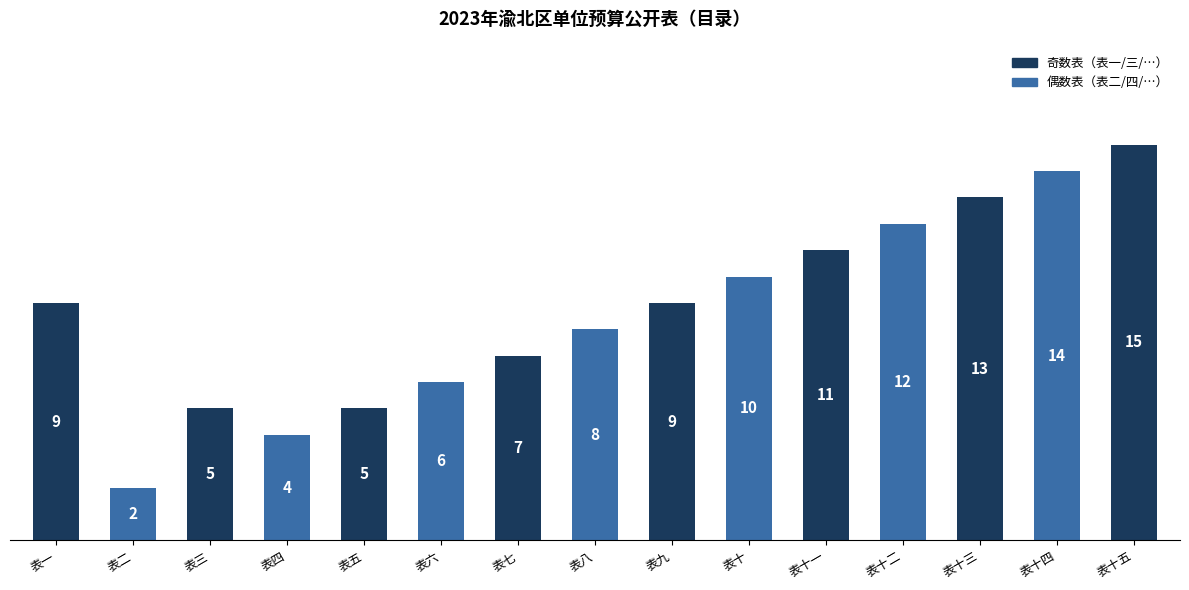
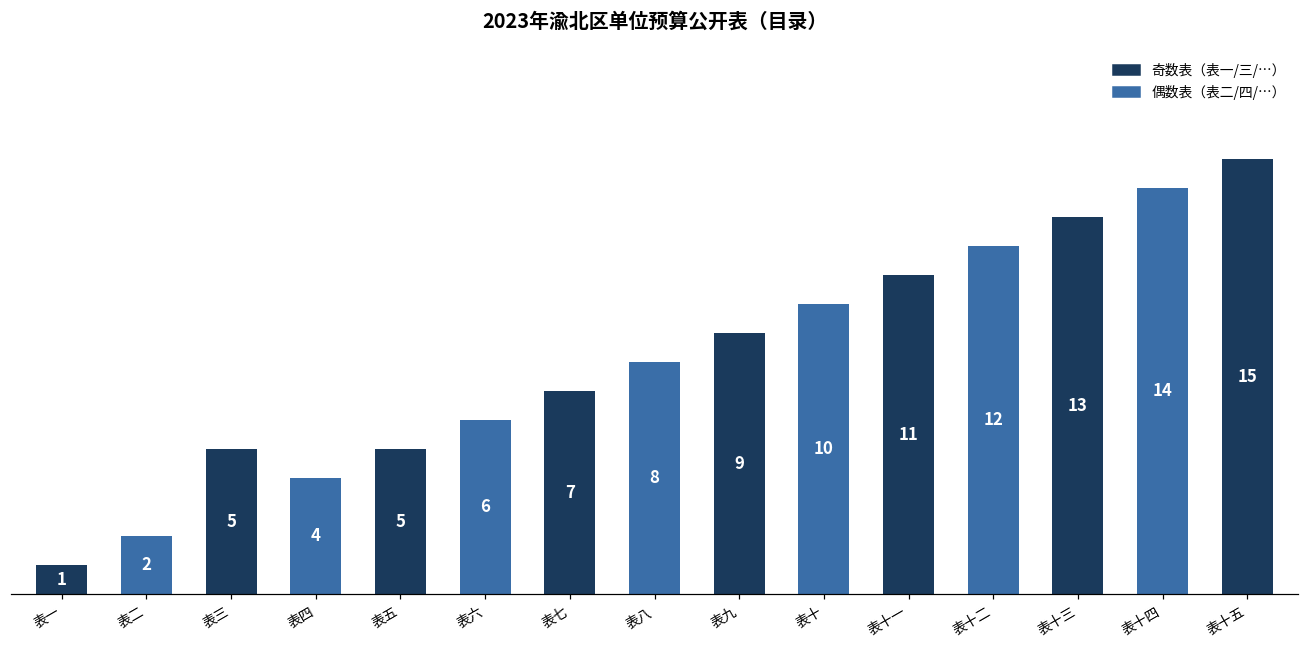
表一: 9 -> 1
